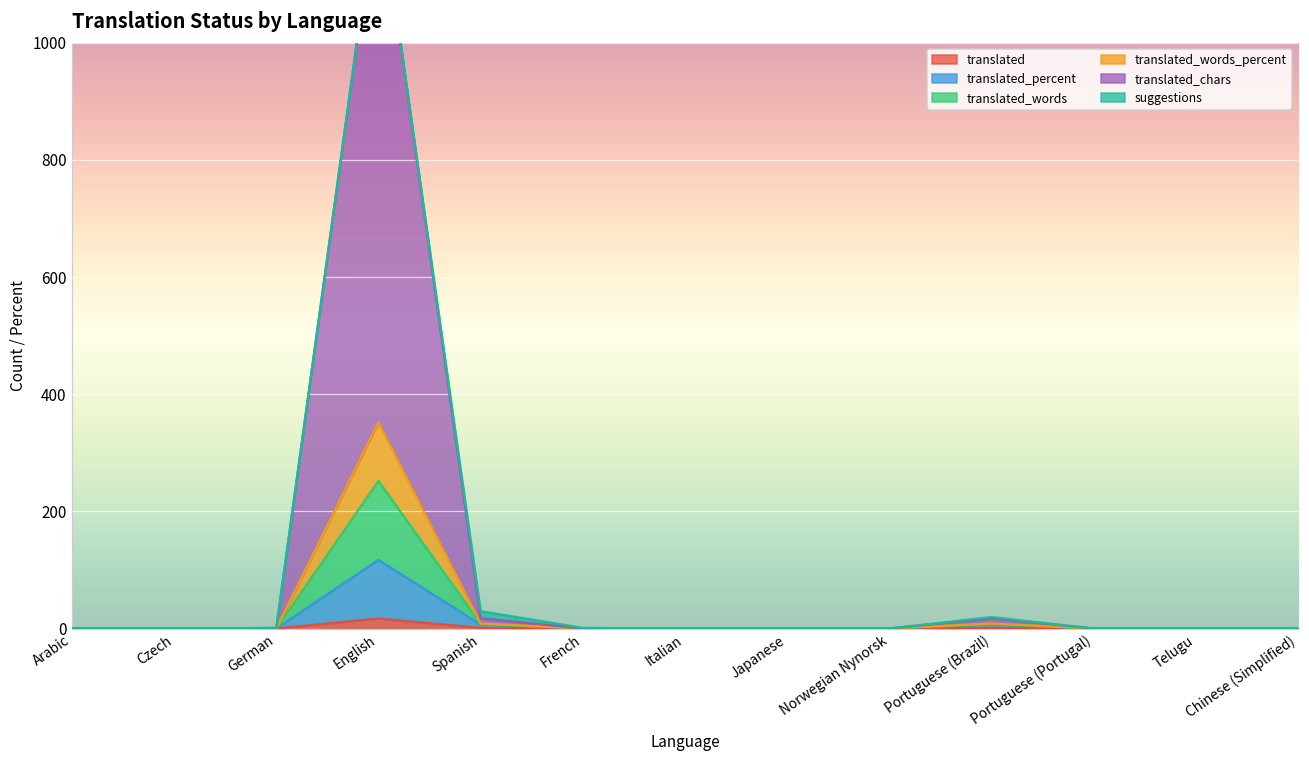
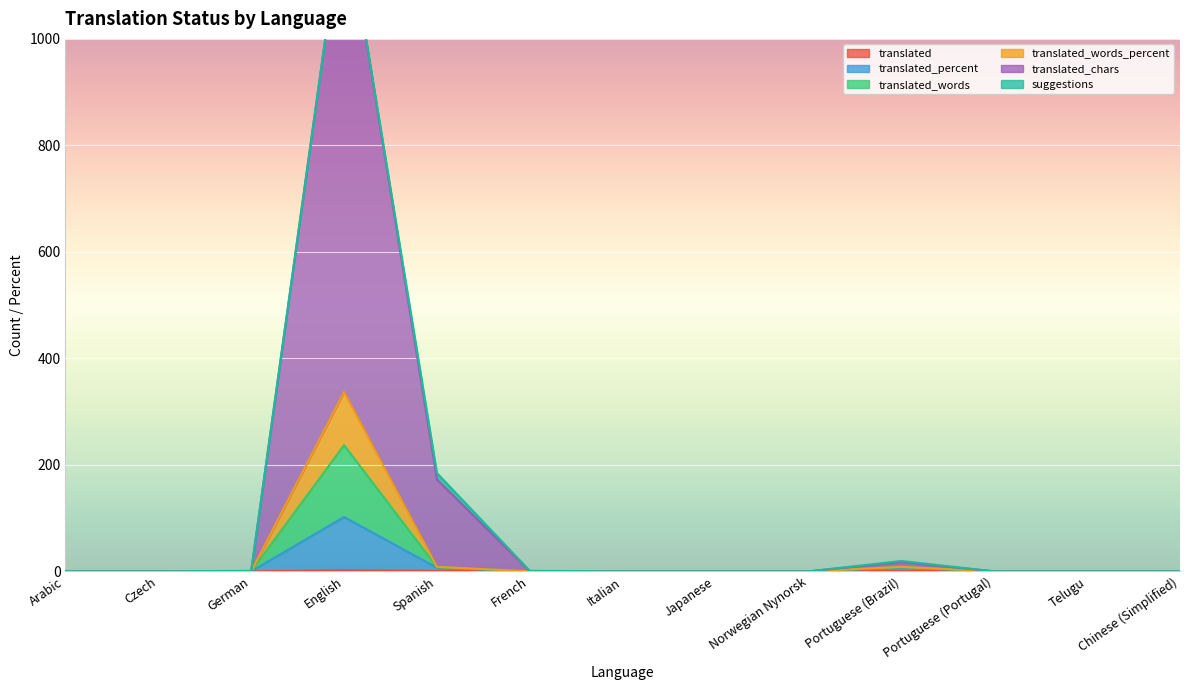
translated, English: 20 -> 0
translated_chars, Spanish: 10 -> 160
